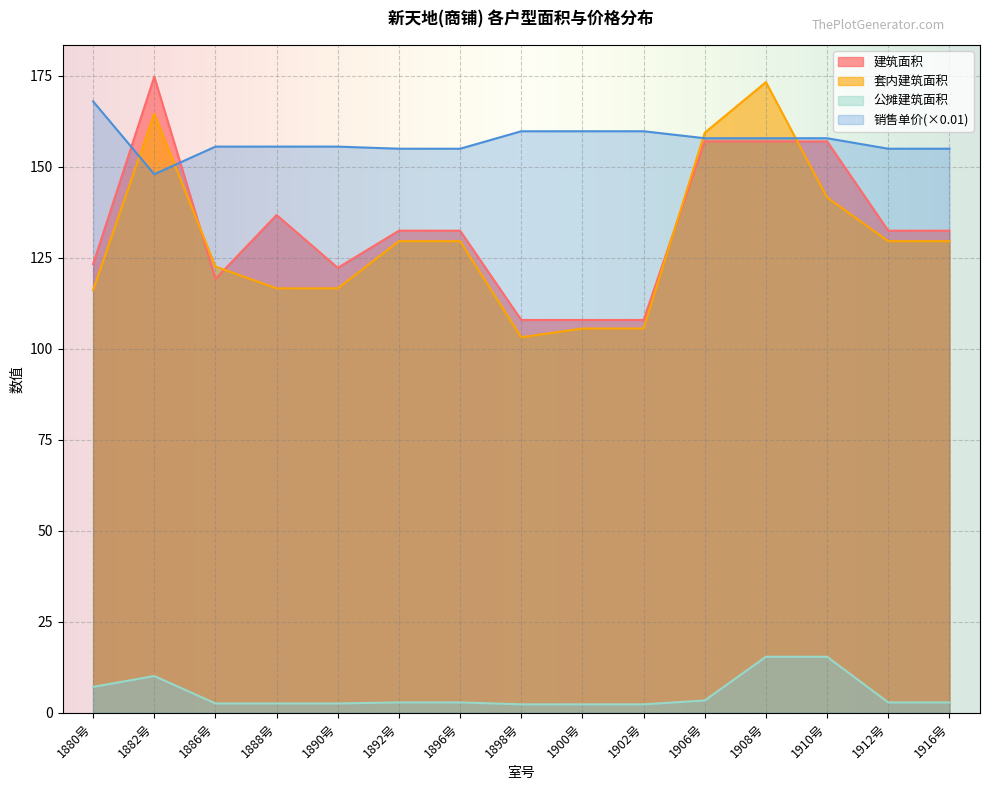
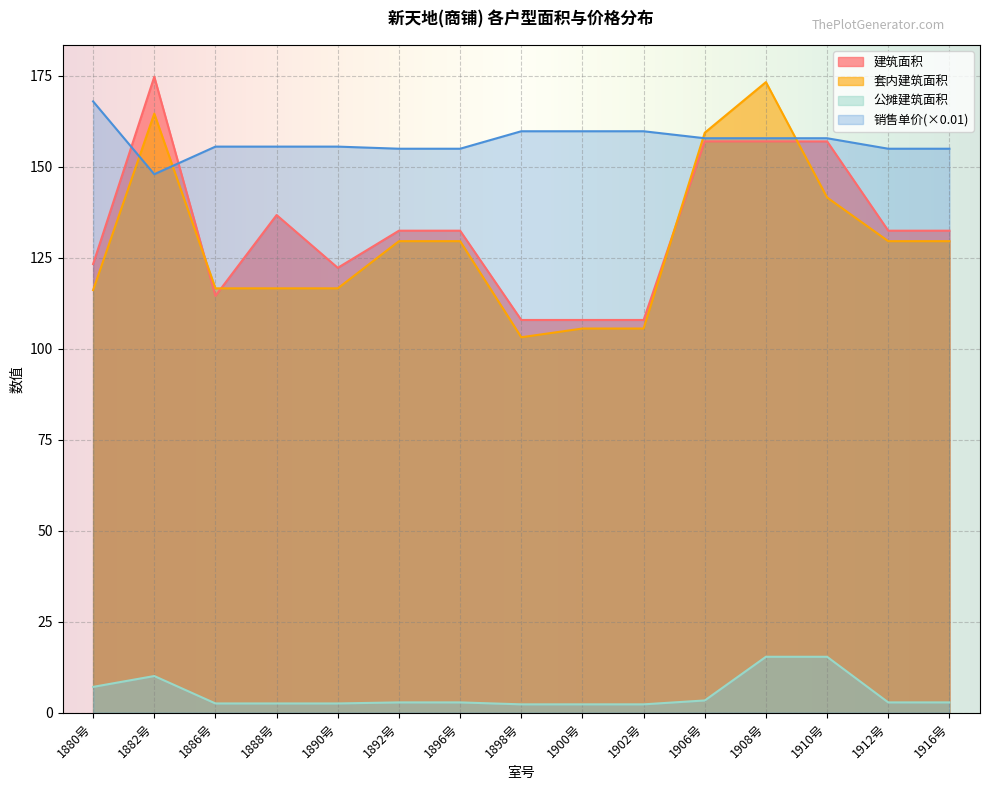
建筑面积, 1886号: 119 -> 115
套内建筑面积, 1886号: 123 -> 117
